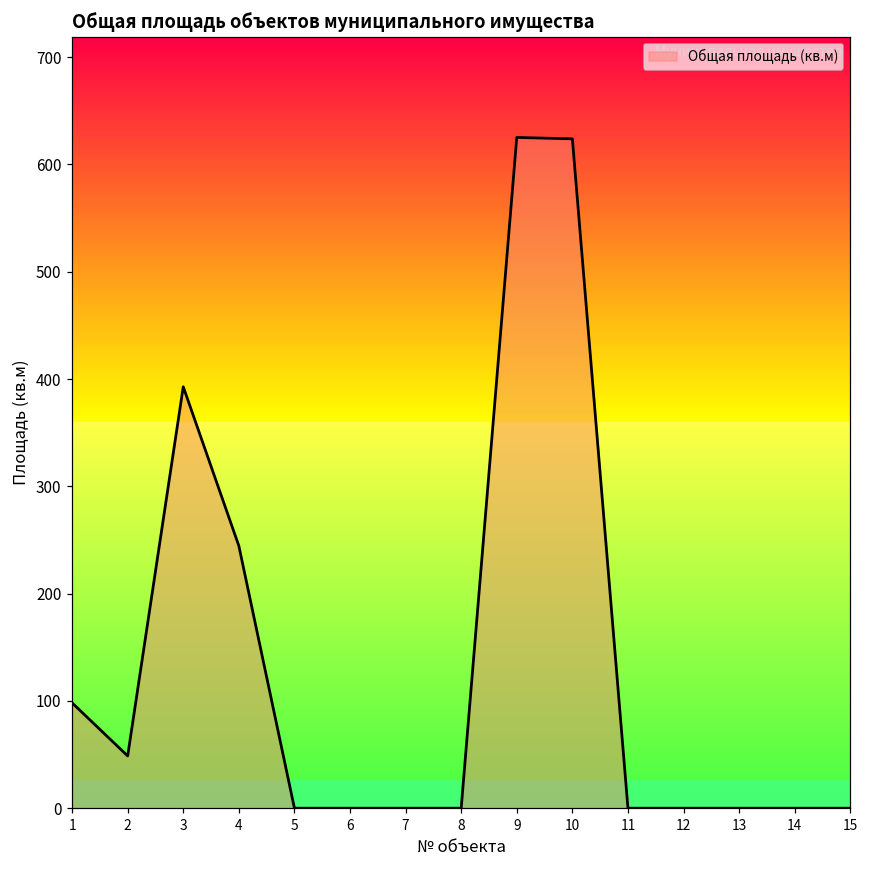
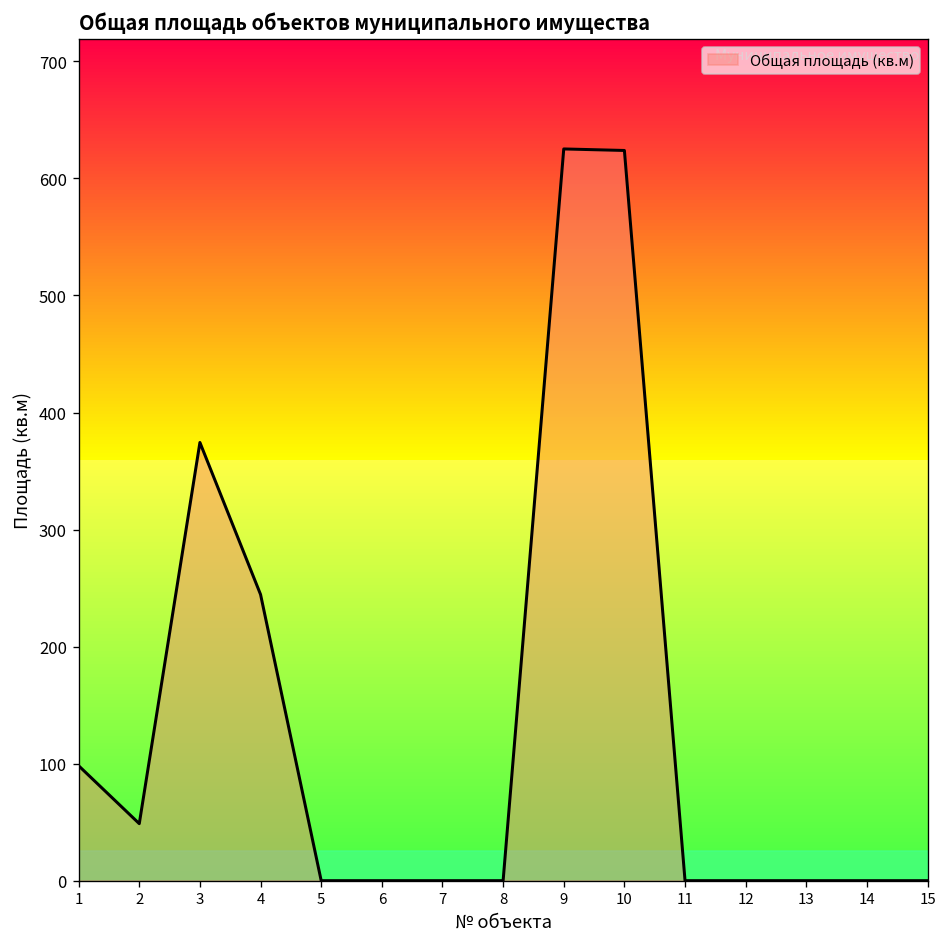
3: 390 -> 370
